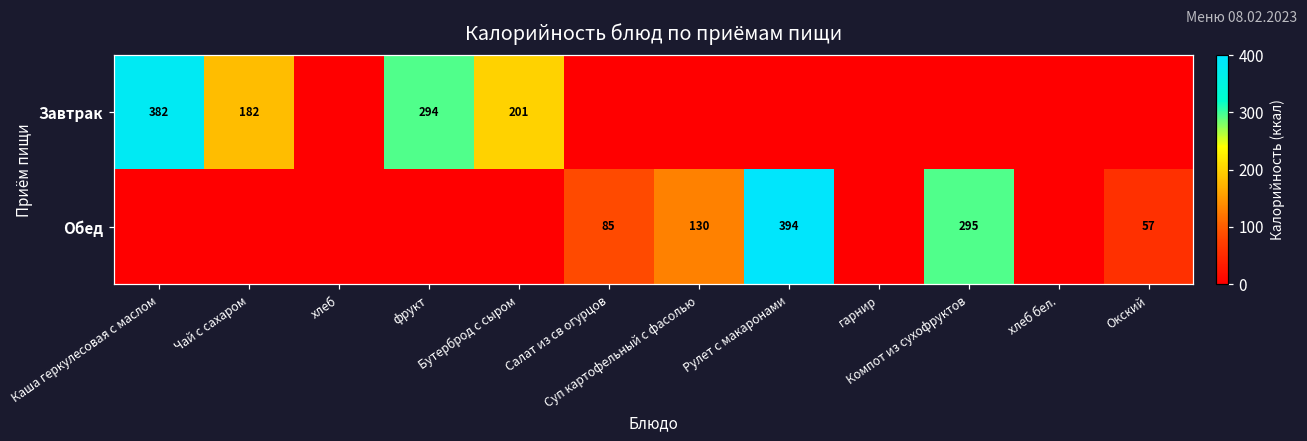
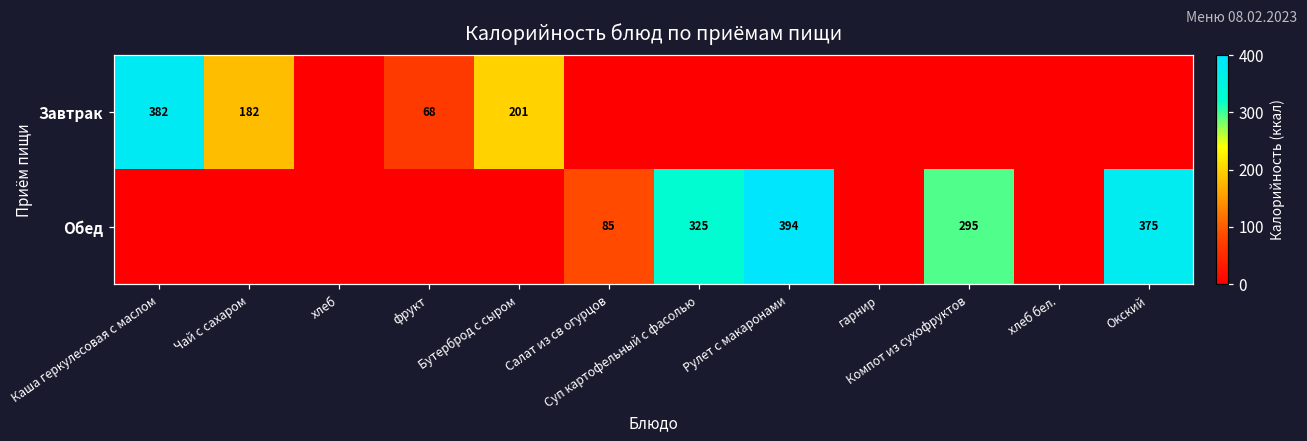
Завтрак, фрукт: 294 -> 68
Обед, Суп картофельный с фасолью: 130 -> 325
Обед, Окский: 57 -> 375
